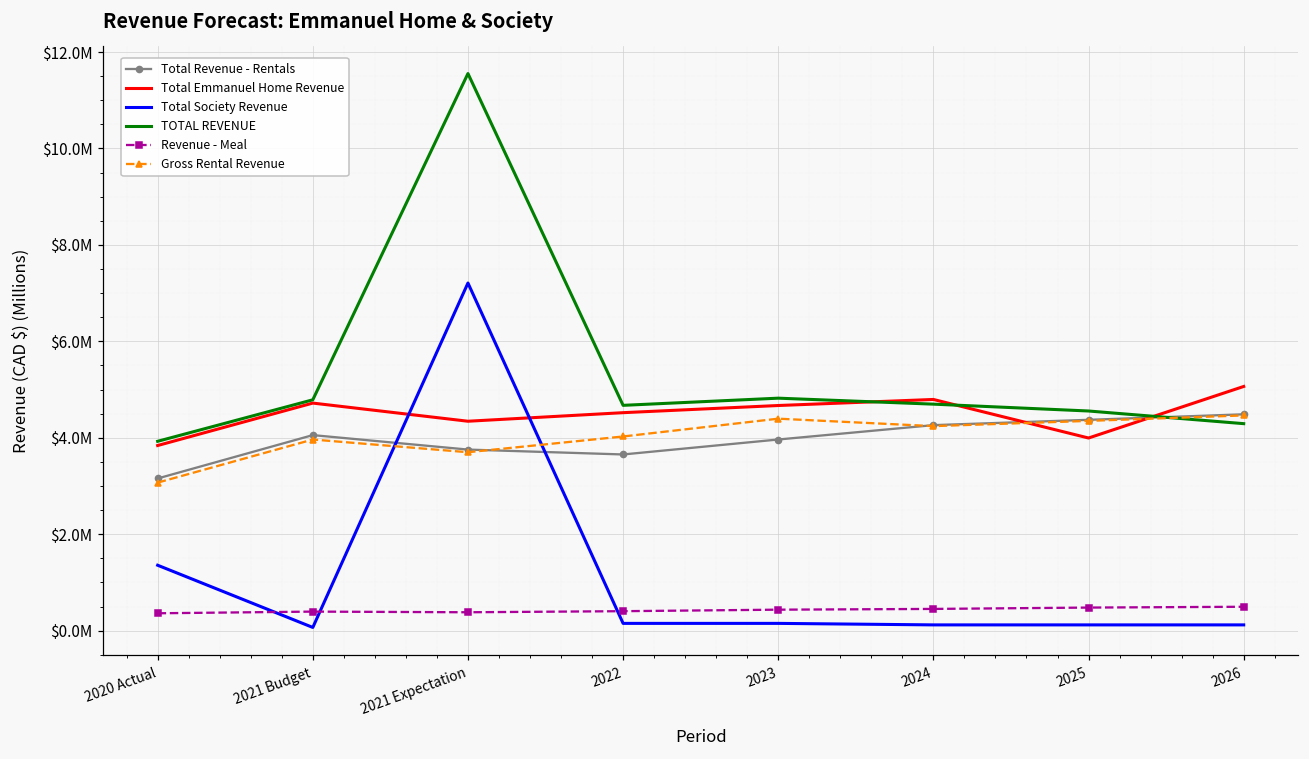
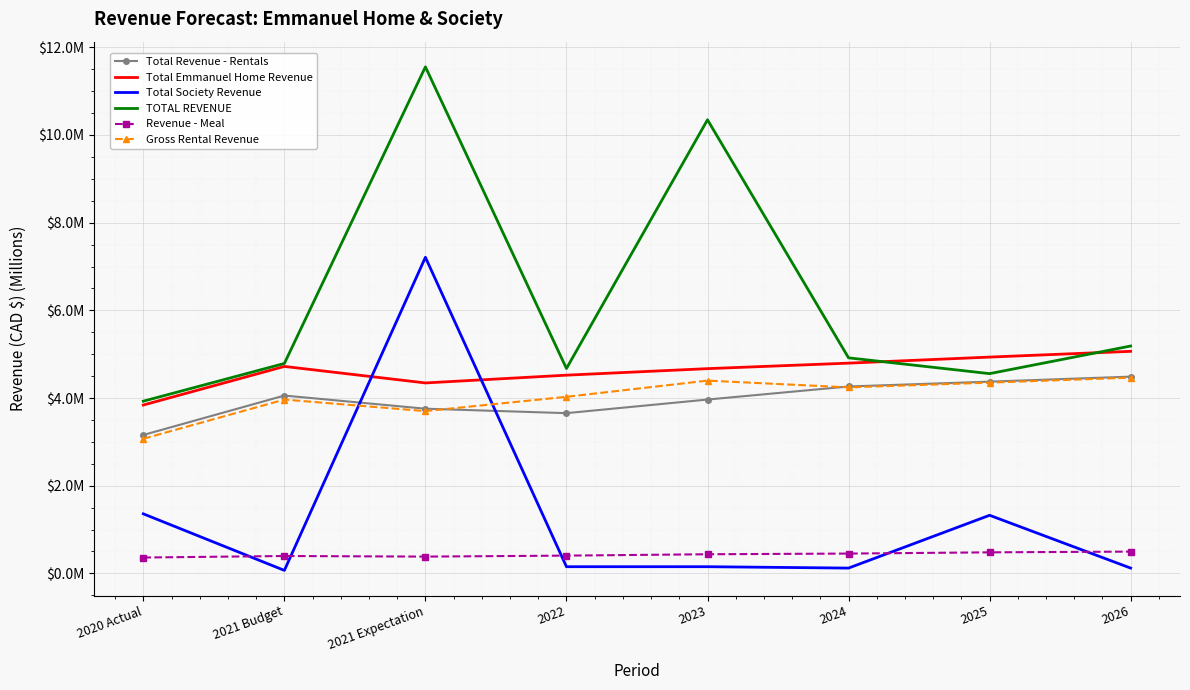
TOTAL REVENUE, 2023: $4800000 -> $10300000
TOTAL REVENUE, 2024: $4700000 -> $4900000
Total Emmanuel Home Revenue, 2025: $4000000 -> $4900000
Total Society Revenue, 2025: $100000 -> $1300000
TOTAL REVENUE, 2026: $4300000 -> $5200000
